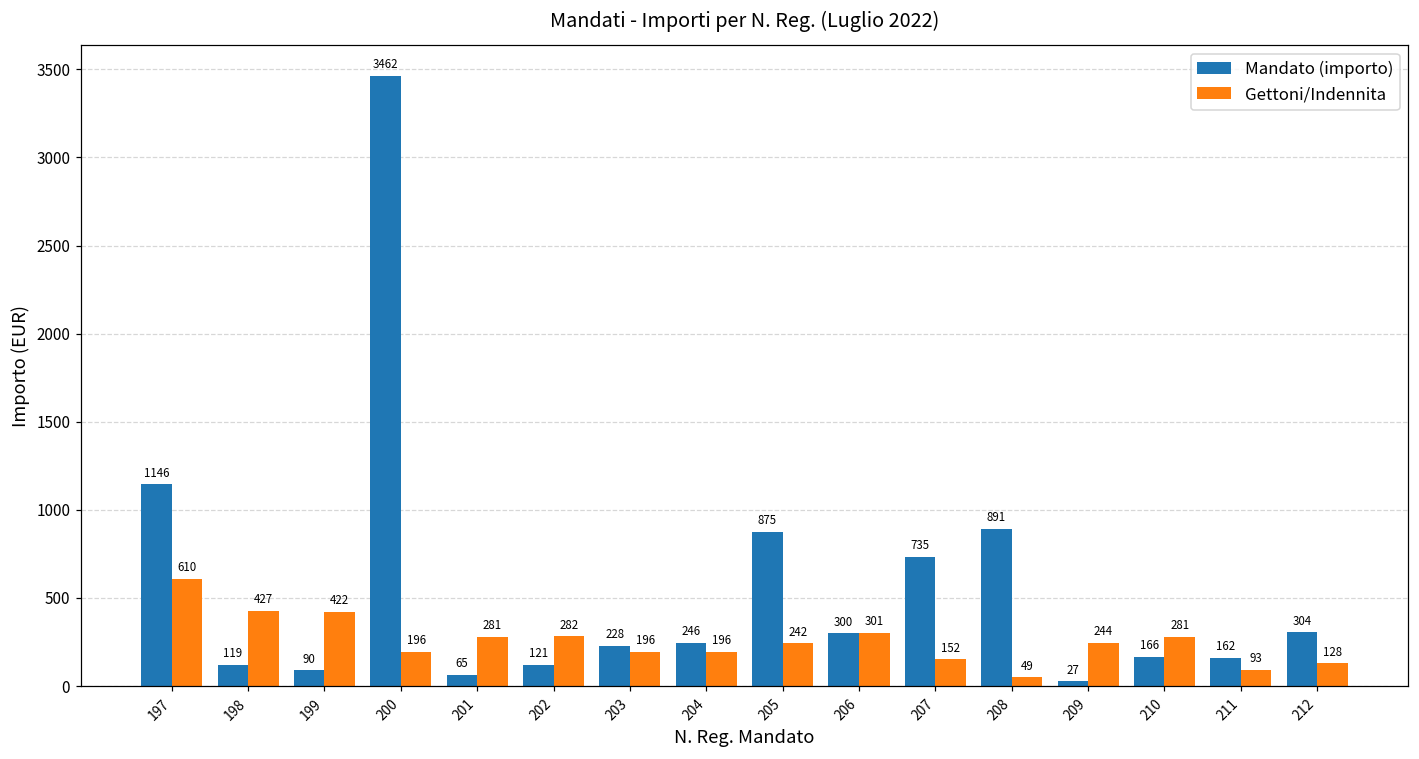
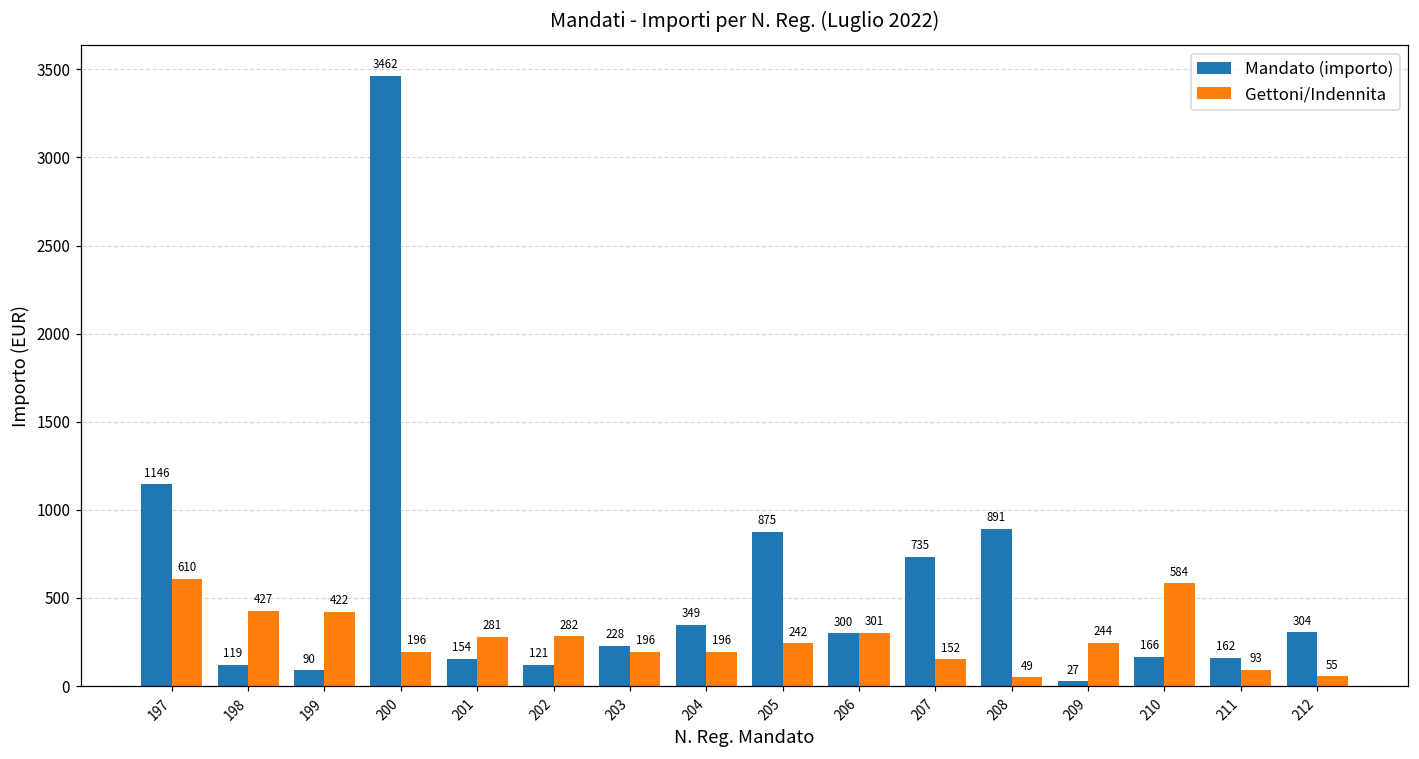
Mandato (importo), 201: 65 -> 154
Mandato (importo), 204: 246 -> 349
Gettoni/Indennita, 210: 281 -> 584
Gettoni/Indennita, 212: 128 -> 55
